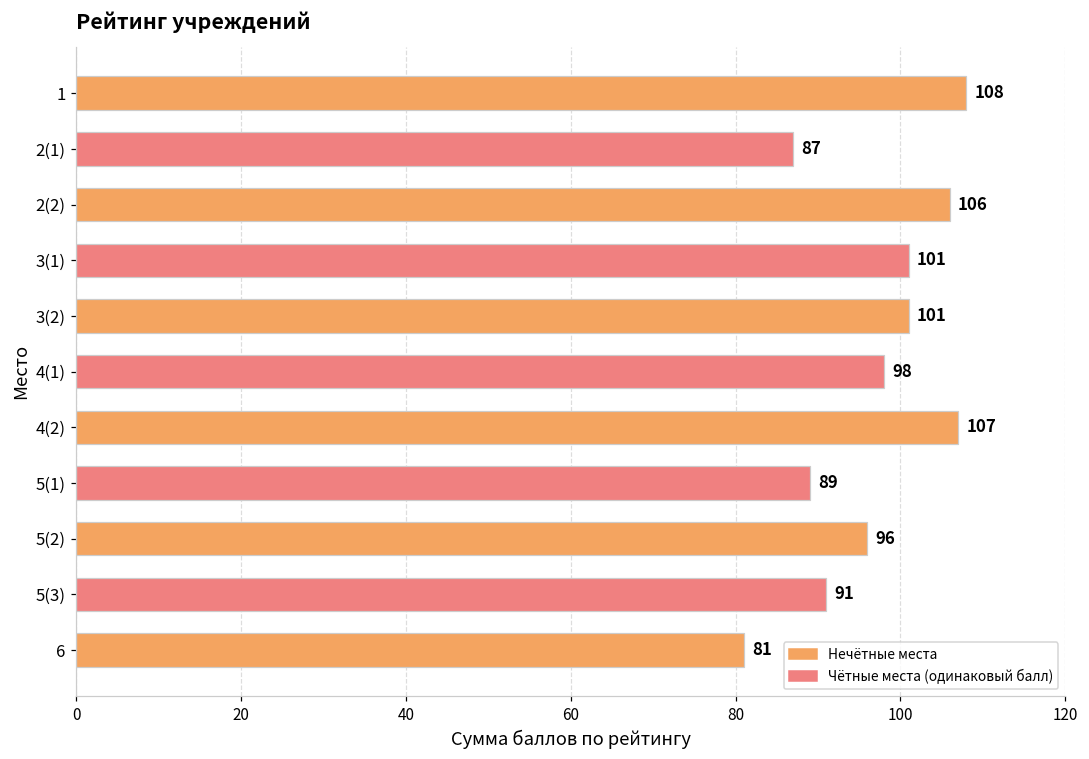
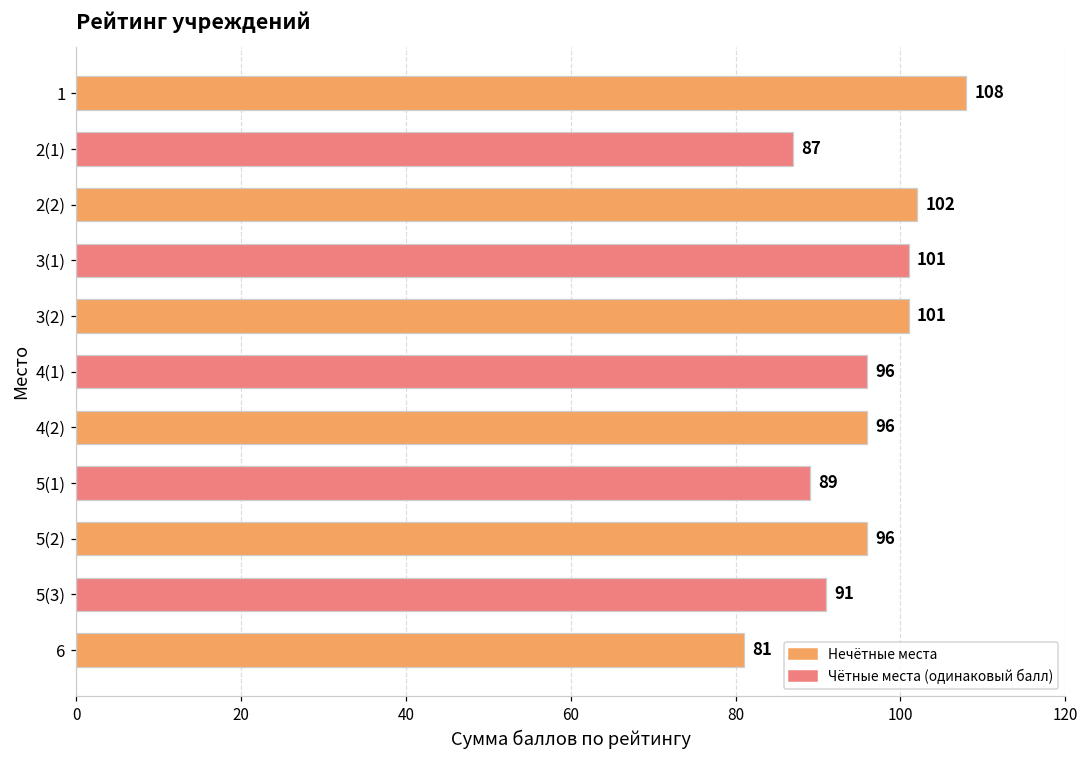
2(2): 106 -> 102
4(1): 98 -> 96
4(2): 107 -> 96
